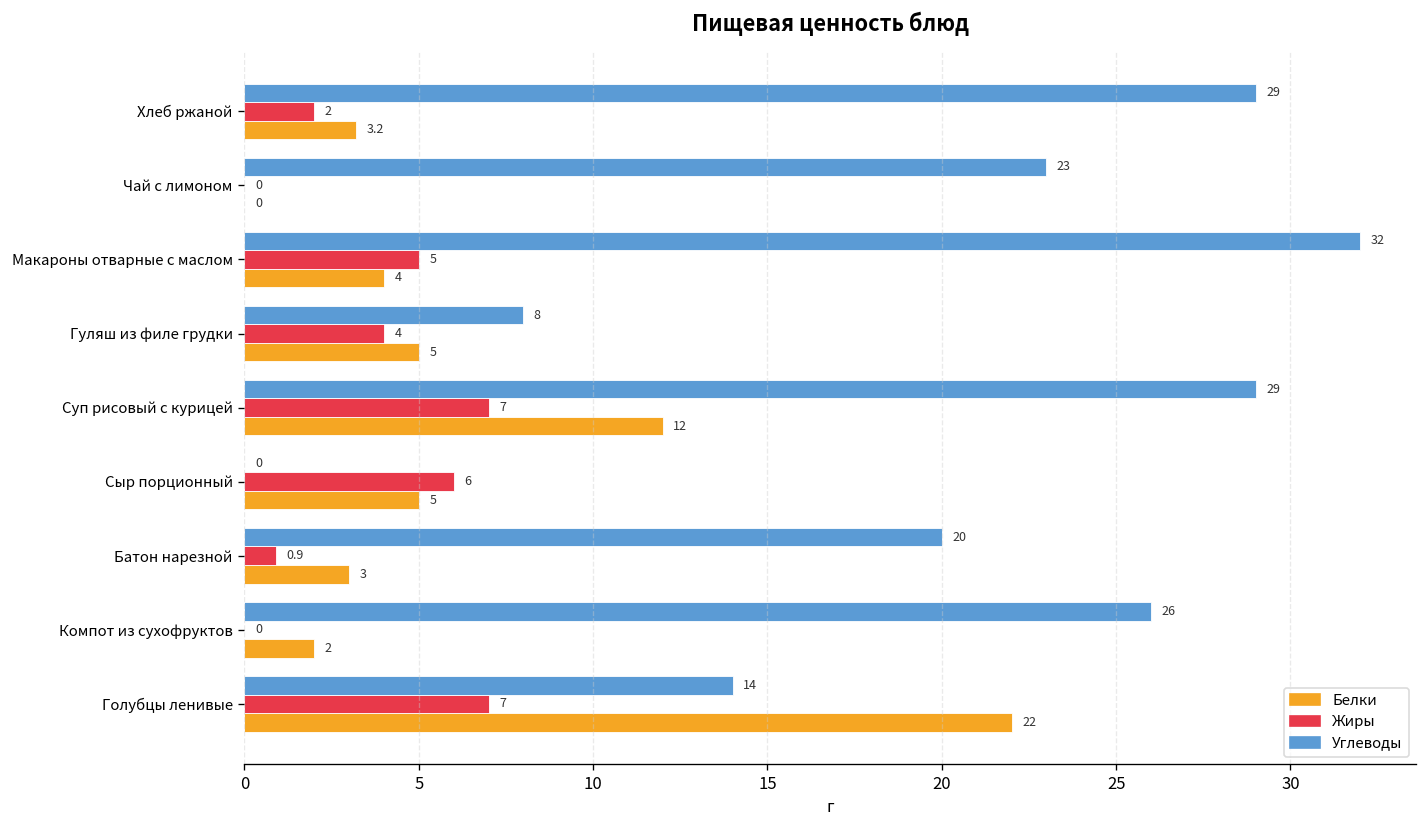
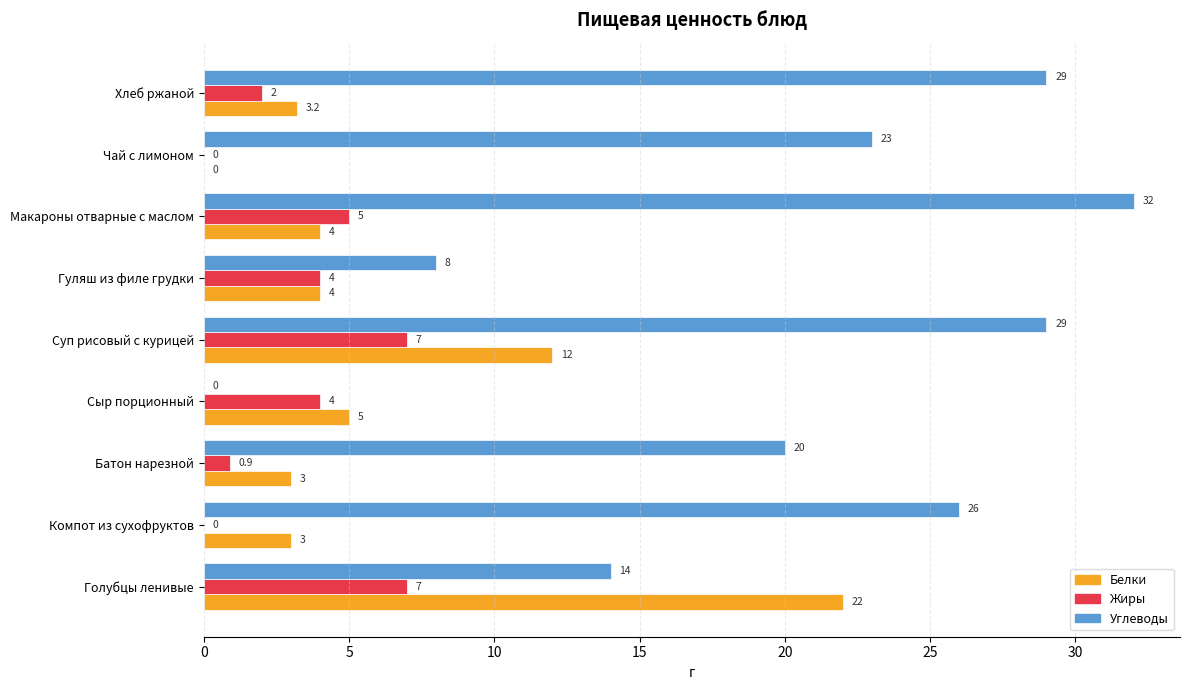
Белки, Гуляш из филе грудки: 5 -> 4
Жиры, Сыр порционный: 6 -> 4
Белки, Компот из сухофруктов: 2 -> 3
